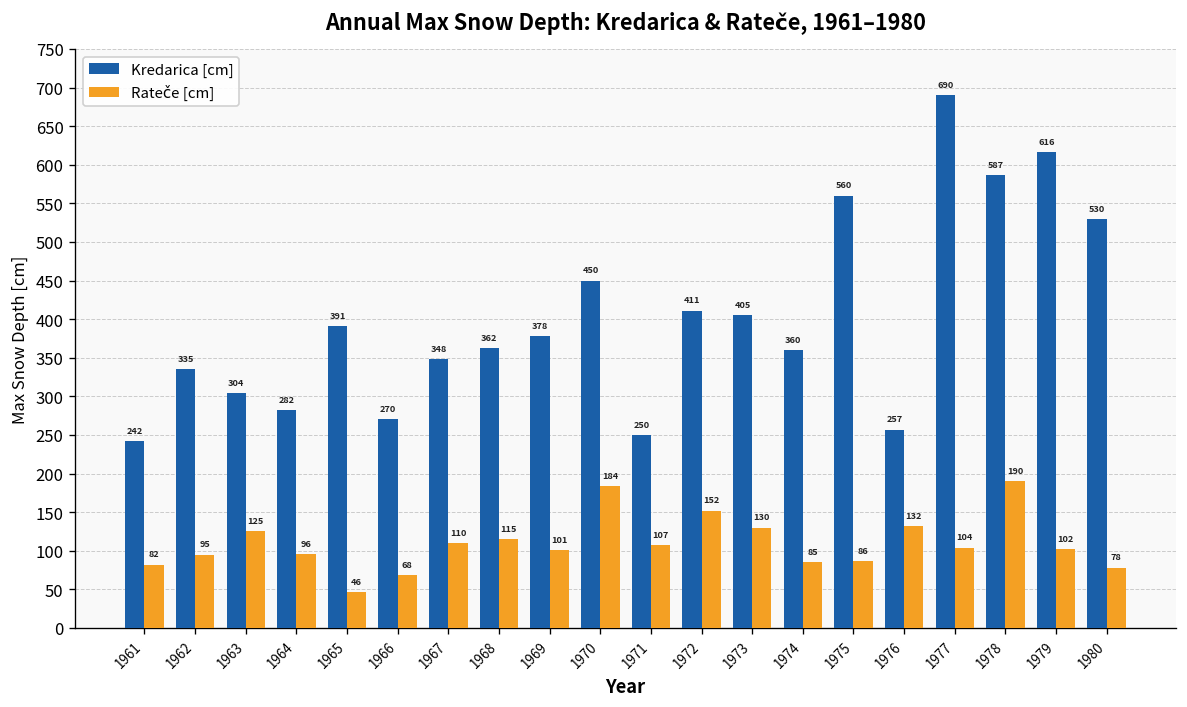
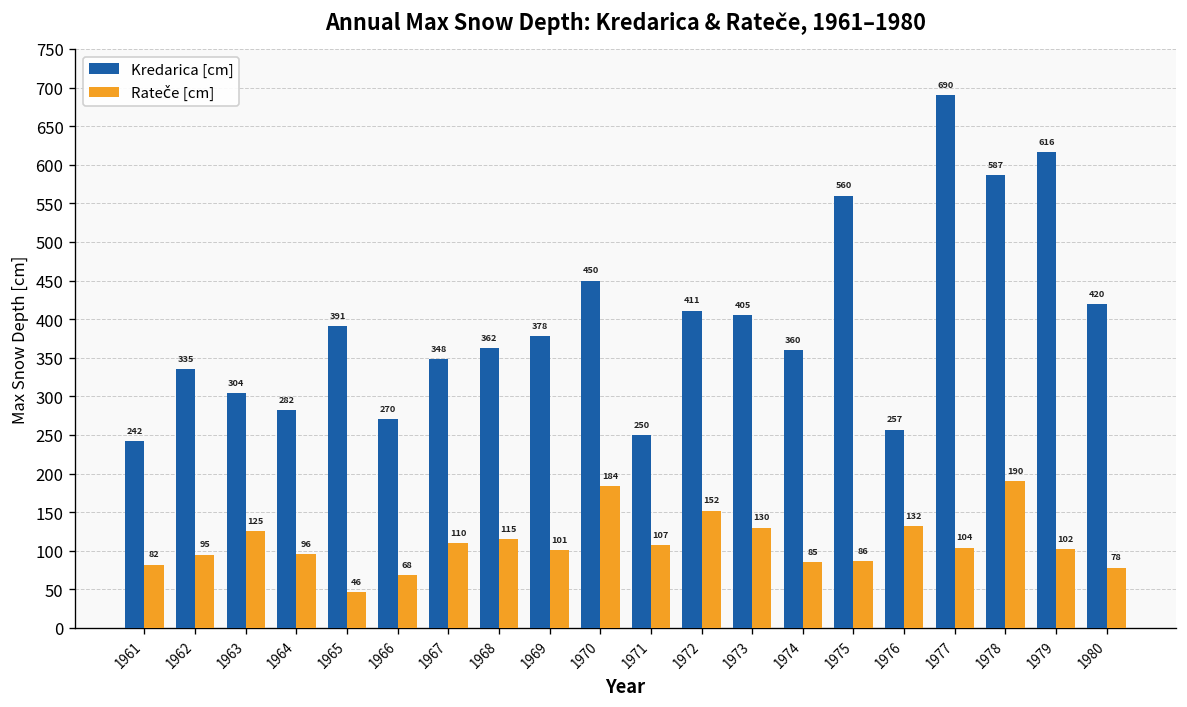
Kredarica [cm], 1980: 530 -> 420
